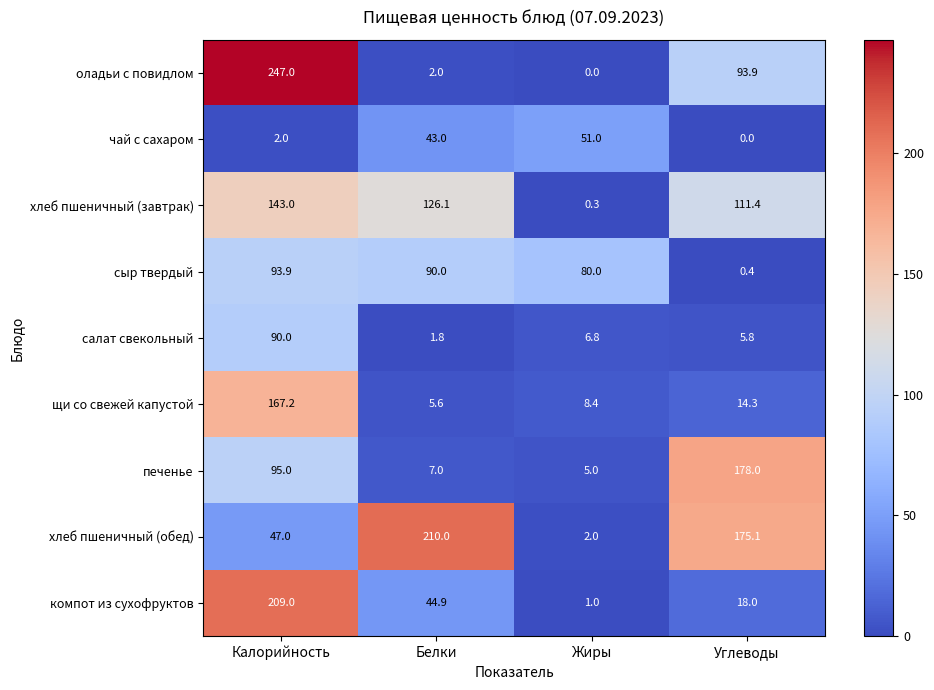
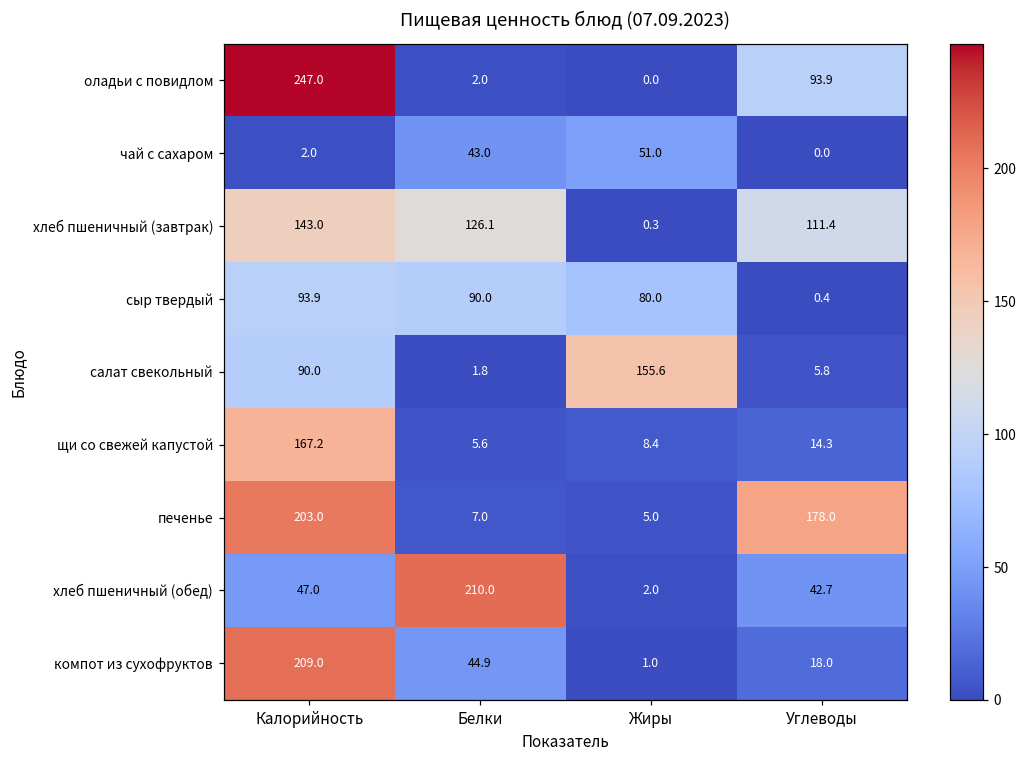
салат свекольный, Жиры: 6.8 -> 155.6
печенье, Калорийность: 95.0 -> 203.0
хлеб пшеничный (обед), Углеводы: 175.1 -> 42.7
